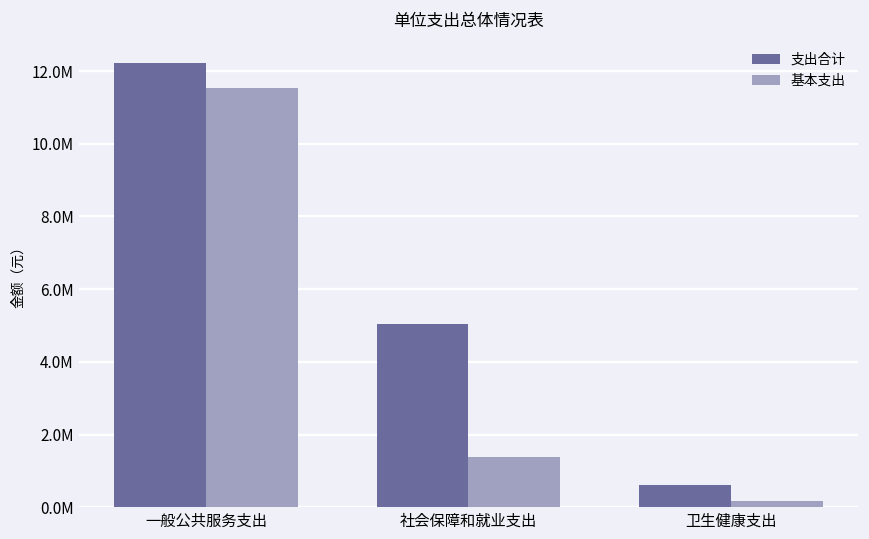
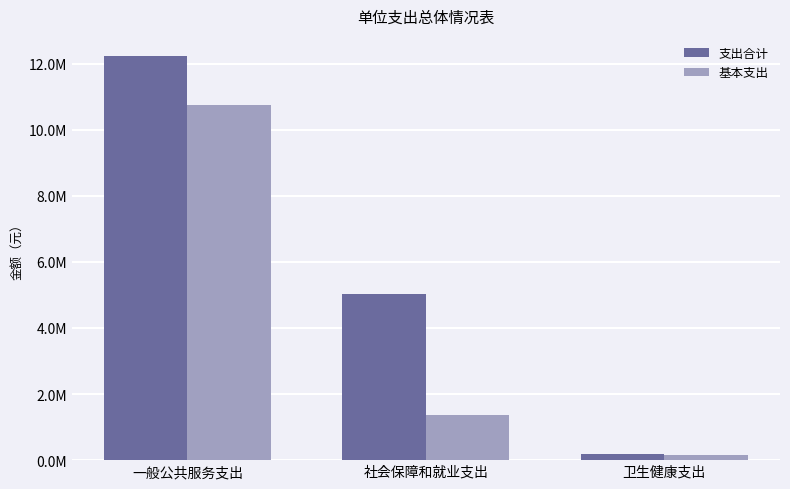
基本支出, 一般公共服务支出: 11500000 -> 10800000
支出合计, 卫生健康支出: 600000 -> 200000
